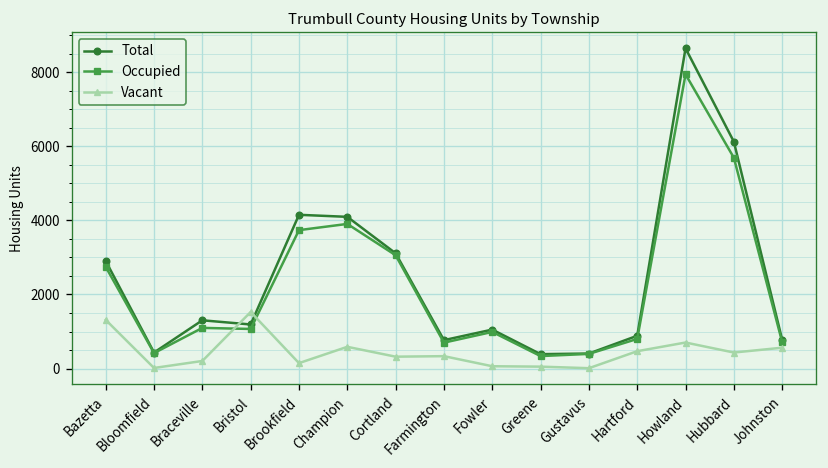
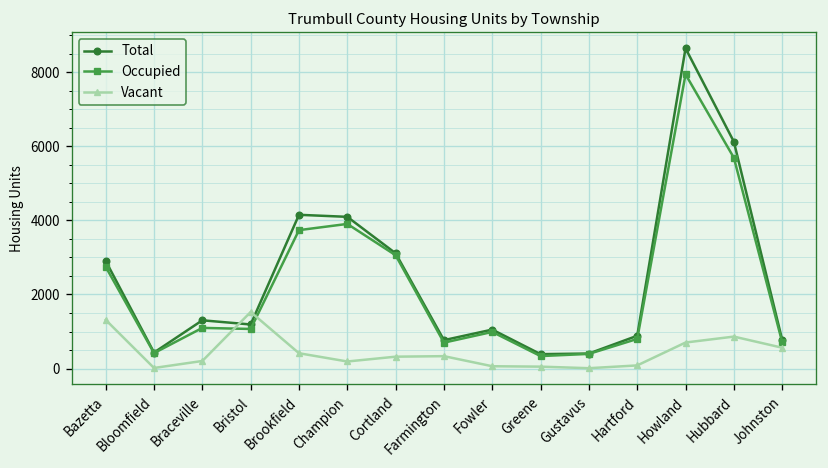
Vacant, Brookfield: 100 -> 400
Vacant, Champion: 600 -> 200
Vacant, Hartford: 500 -> 100
Vacant, Hubbard: 400 -> 900
